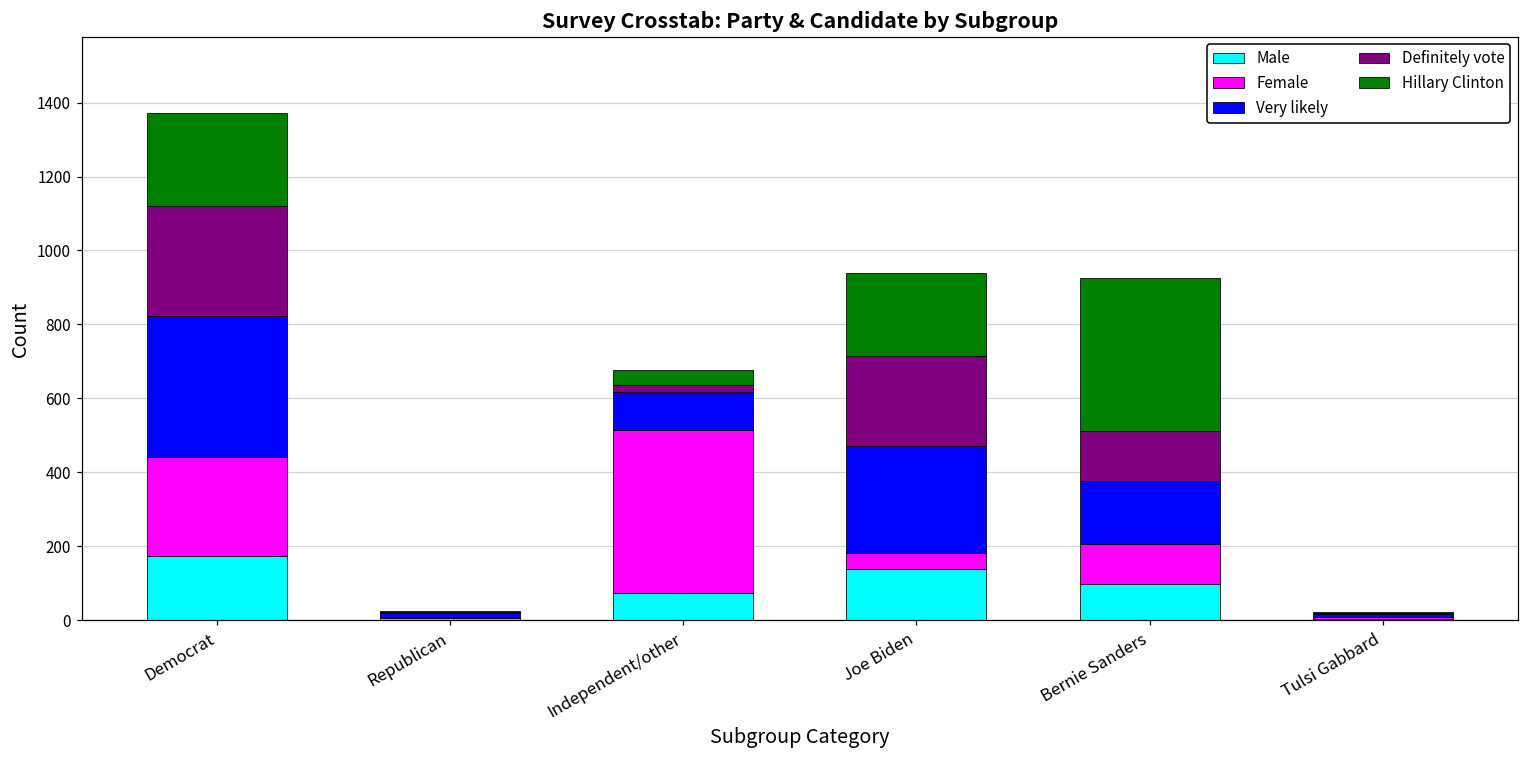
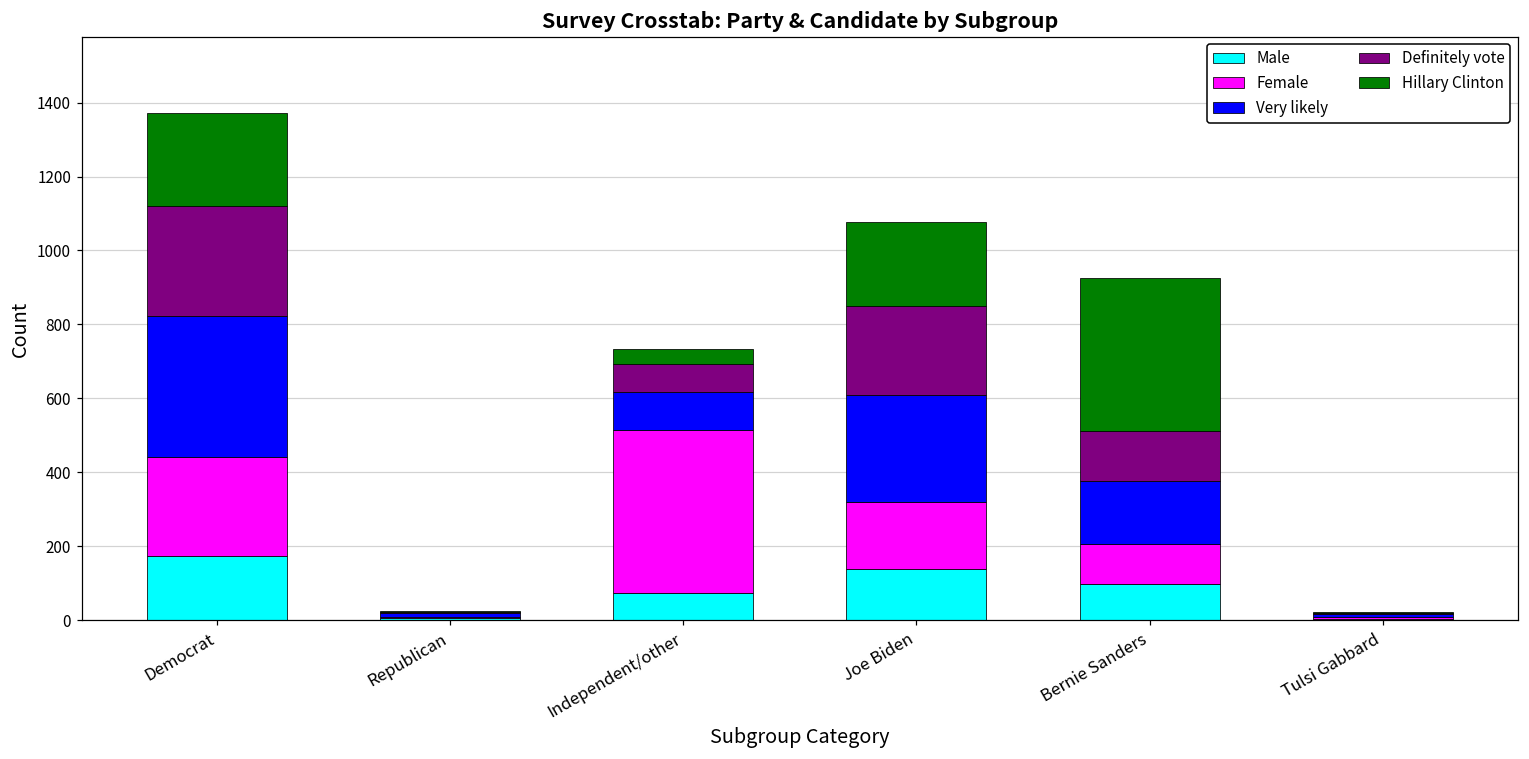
Definitely vote, Independent/other: 20 -> 80
Female, Joe Biden: 50 -> 180
